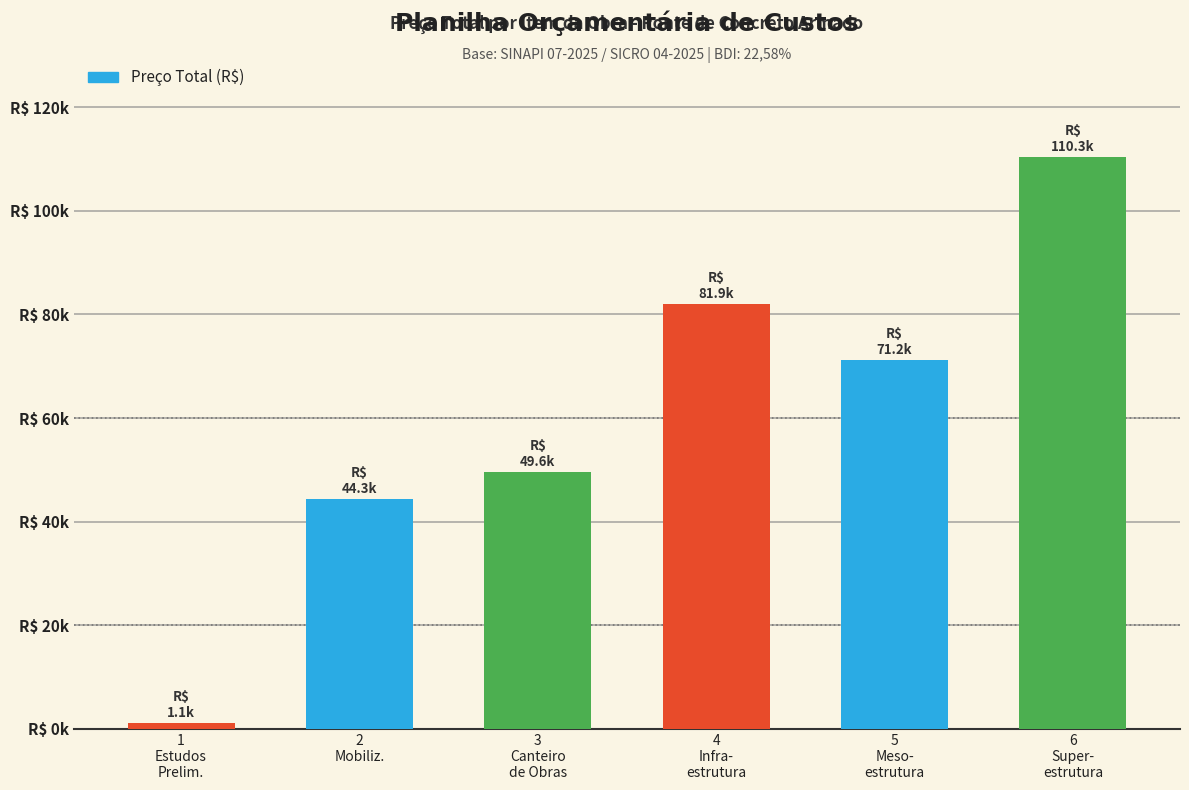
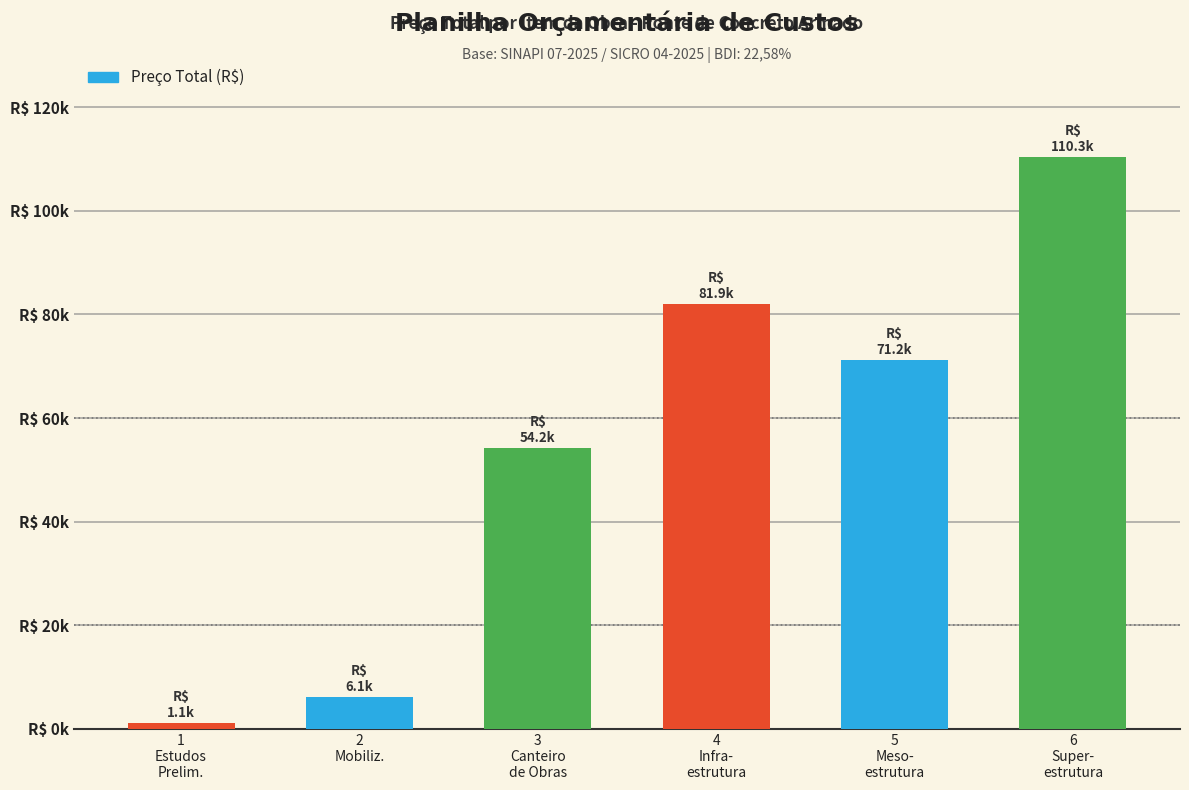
2 Mobiliz.: 44.3k -> 6.1k
3 Canteiro de Obras: 49.6k -> 54.2k
